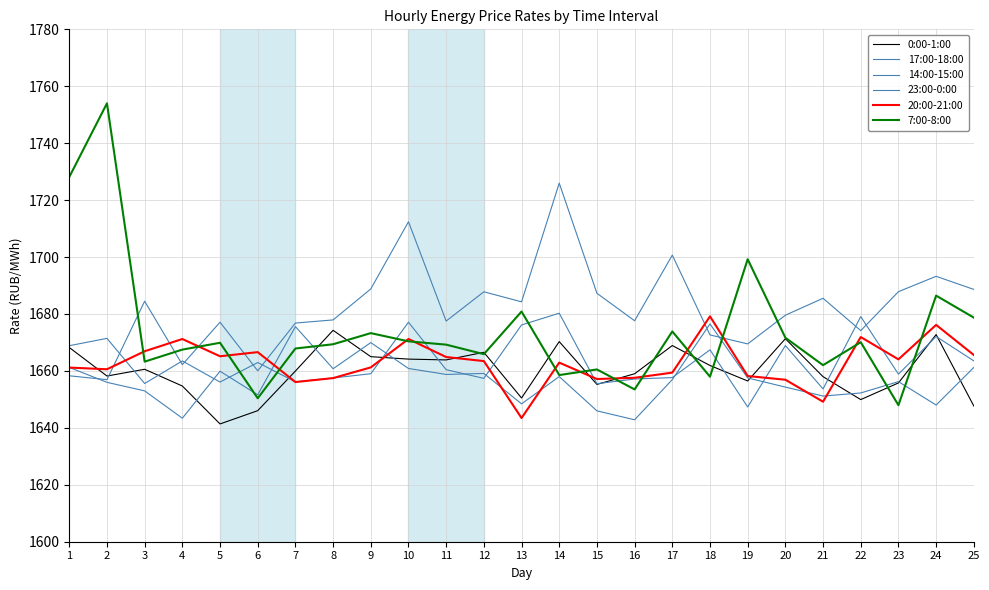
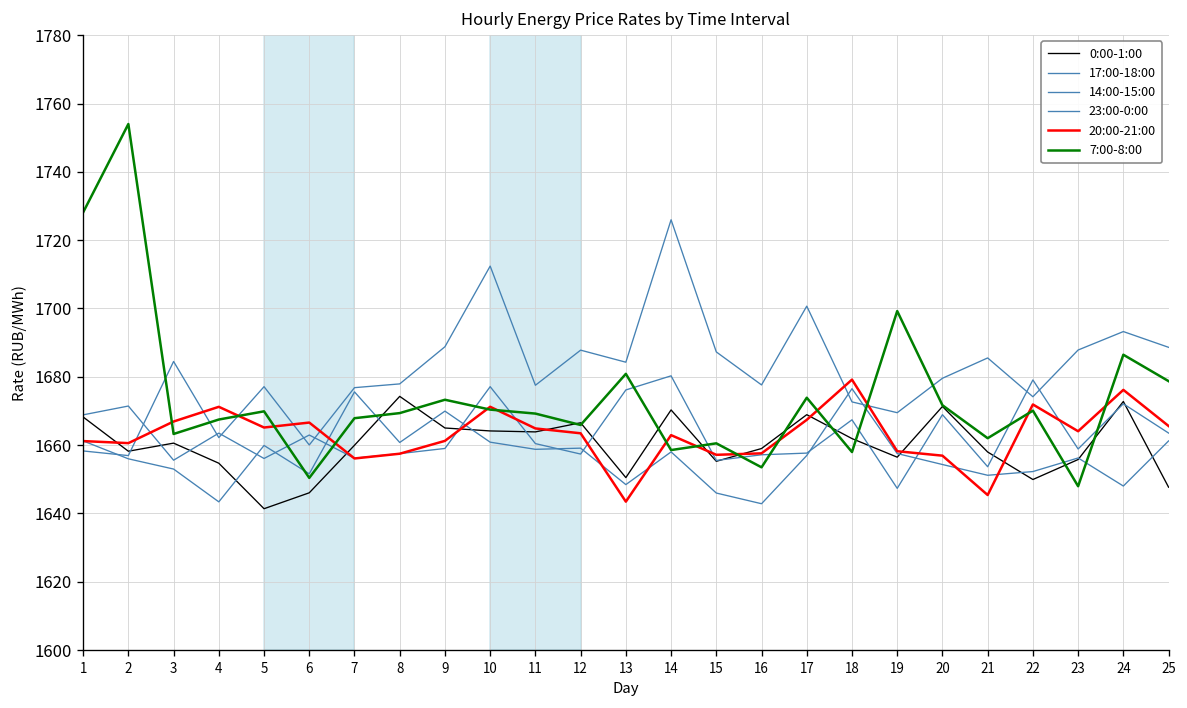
20:00-21:00, 17: 1659 -> 1667
20:00-21:00, 21: 1649 -> 1645
